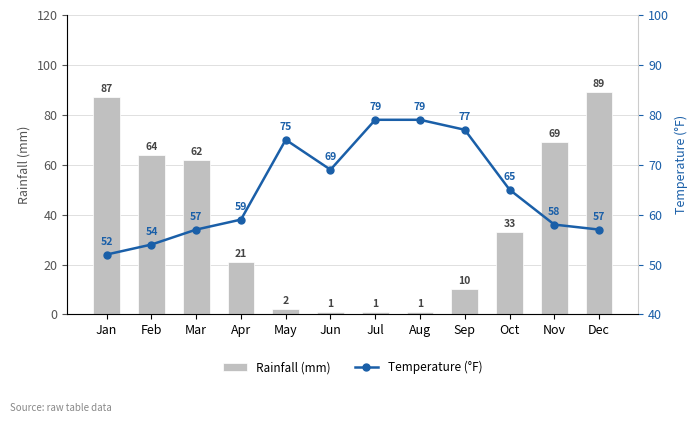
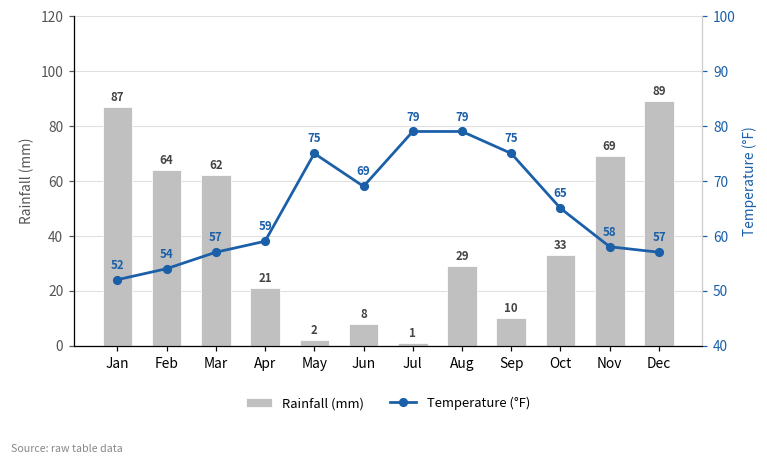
Rainfall (mm), Jun: 1 -> 8
Rainfall (mm), Aug: 1 -> 29
Temperature (°F), Sep: 77 -> 75
